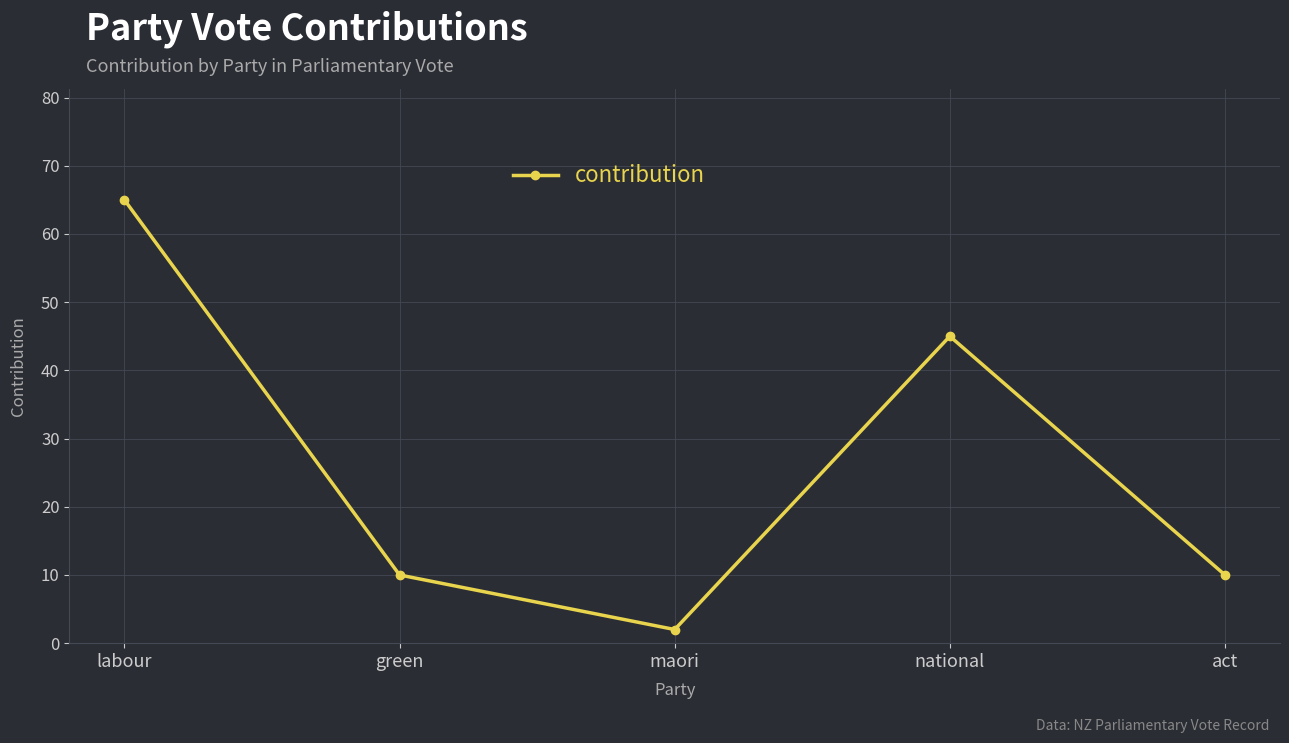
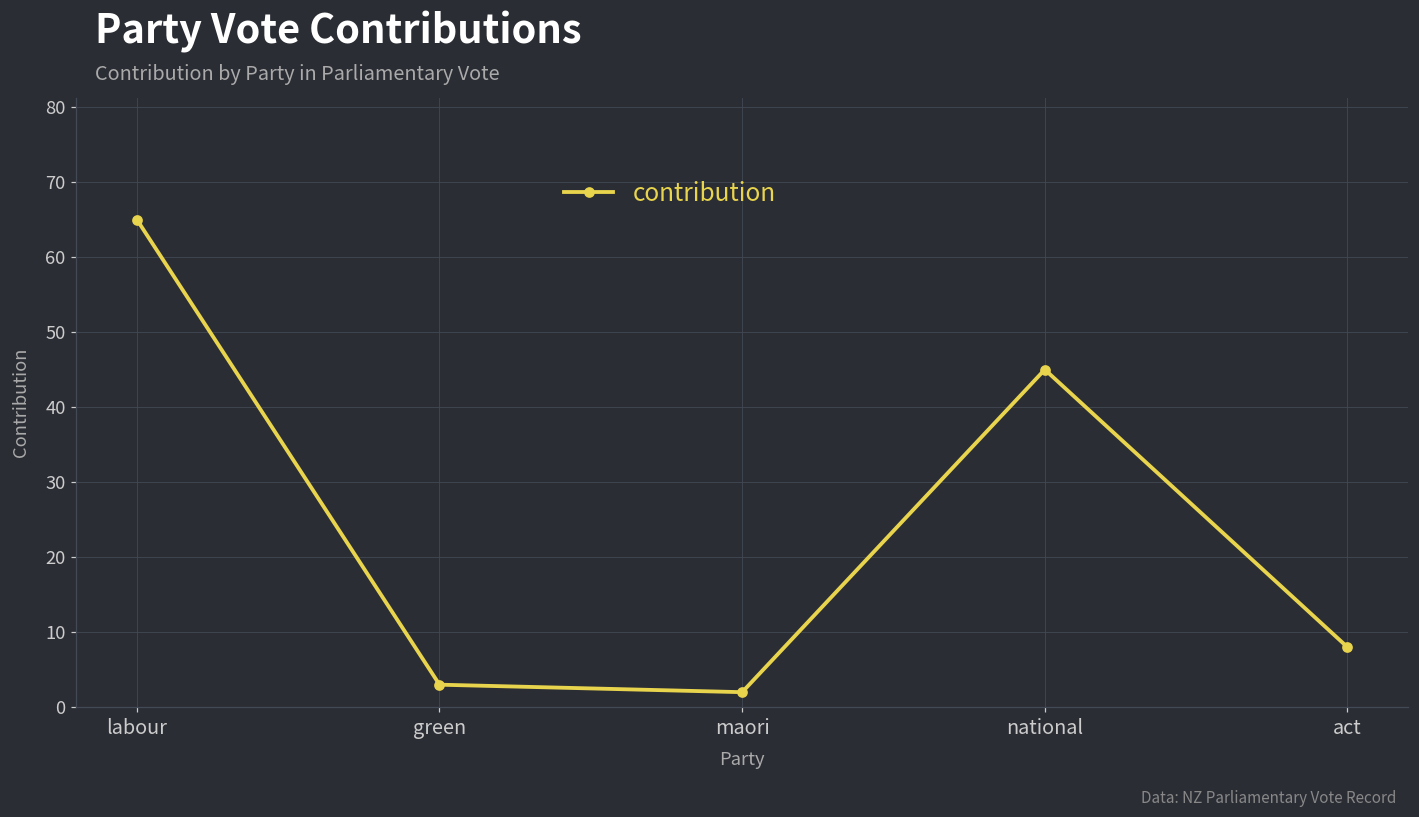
green: 10 -> 3
act: 10 -> 8
